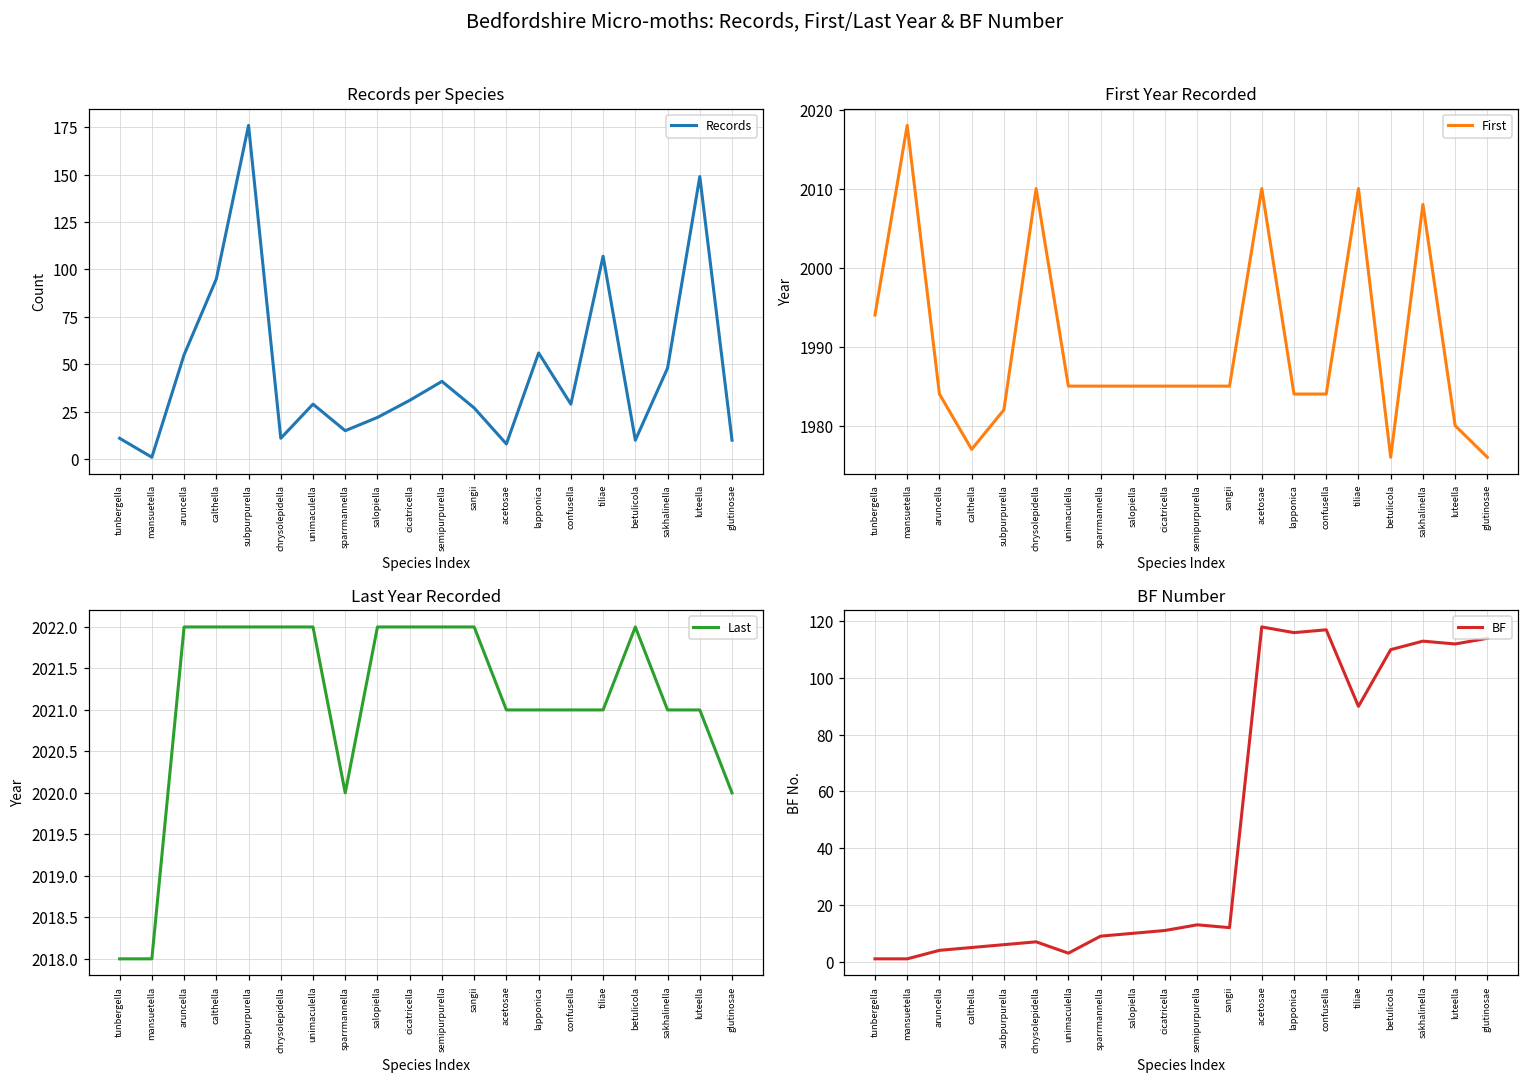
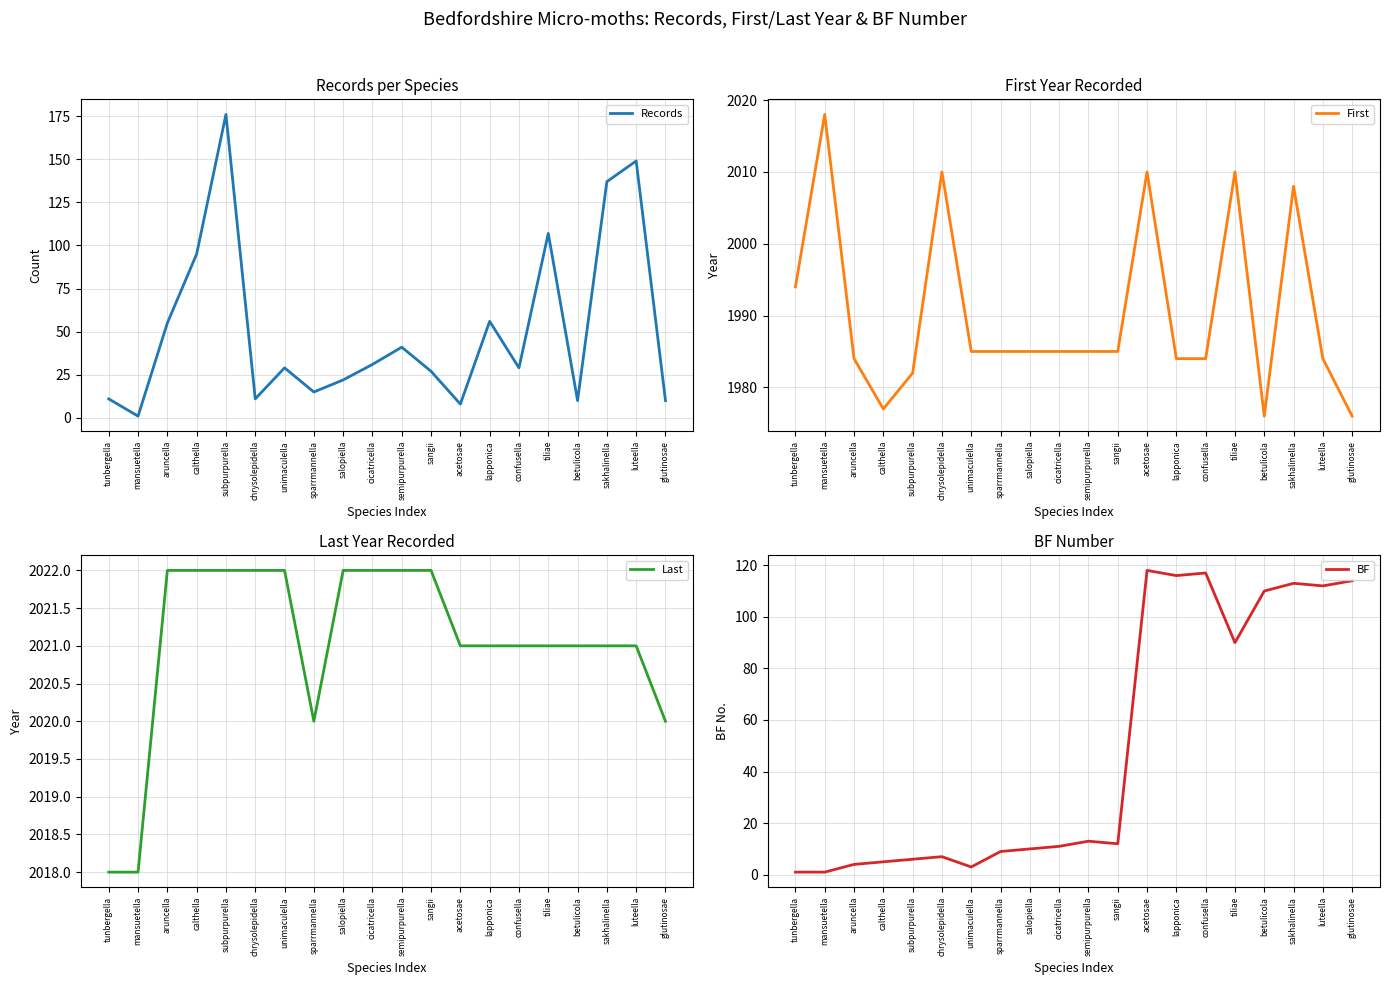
Records per Species, sakhalinella: 48 -> 137
First Year Recorded, luteella: 1980 -> 1984
Last Year Recorded, betulicola: 2022 -> 2021
